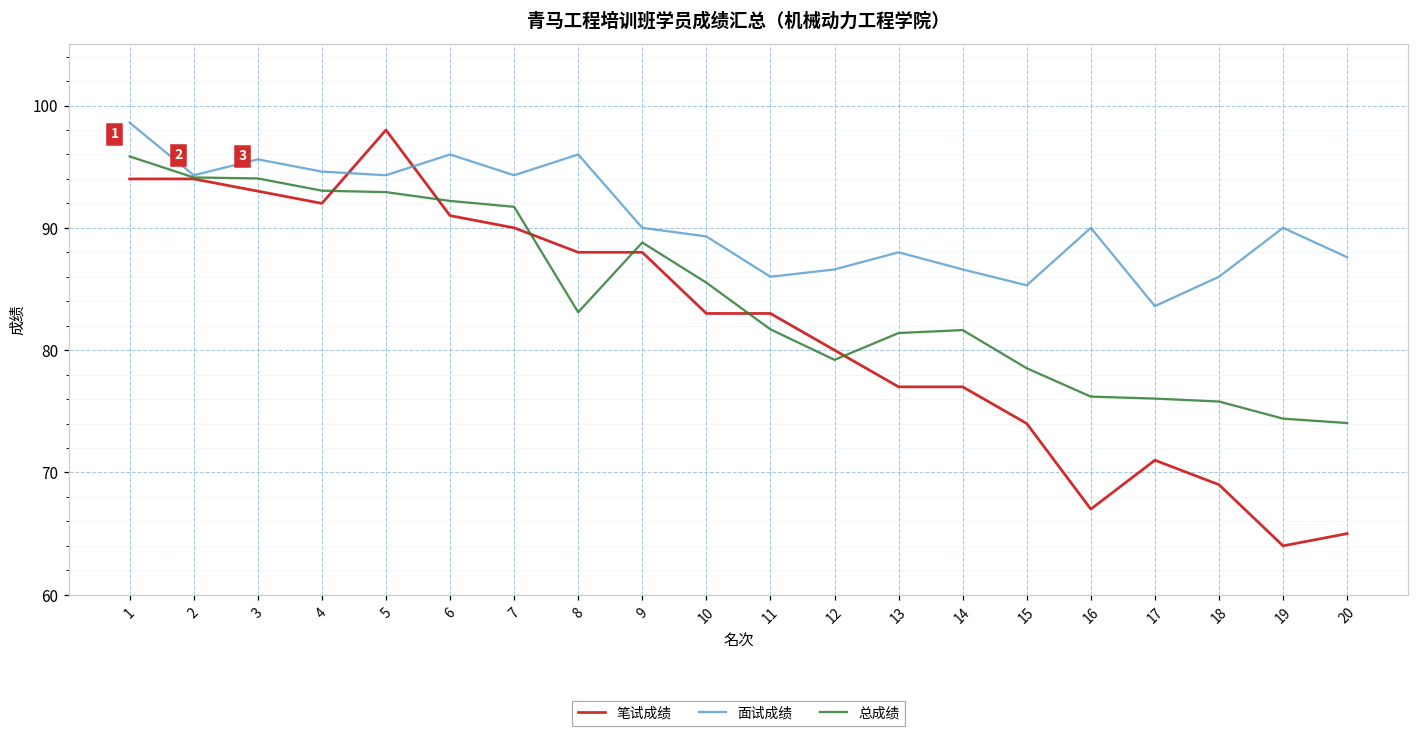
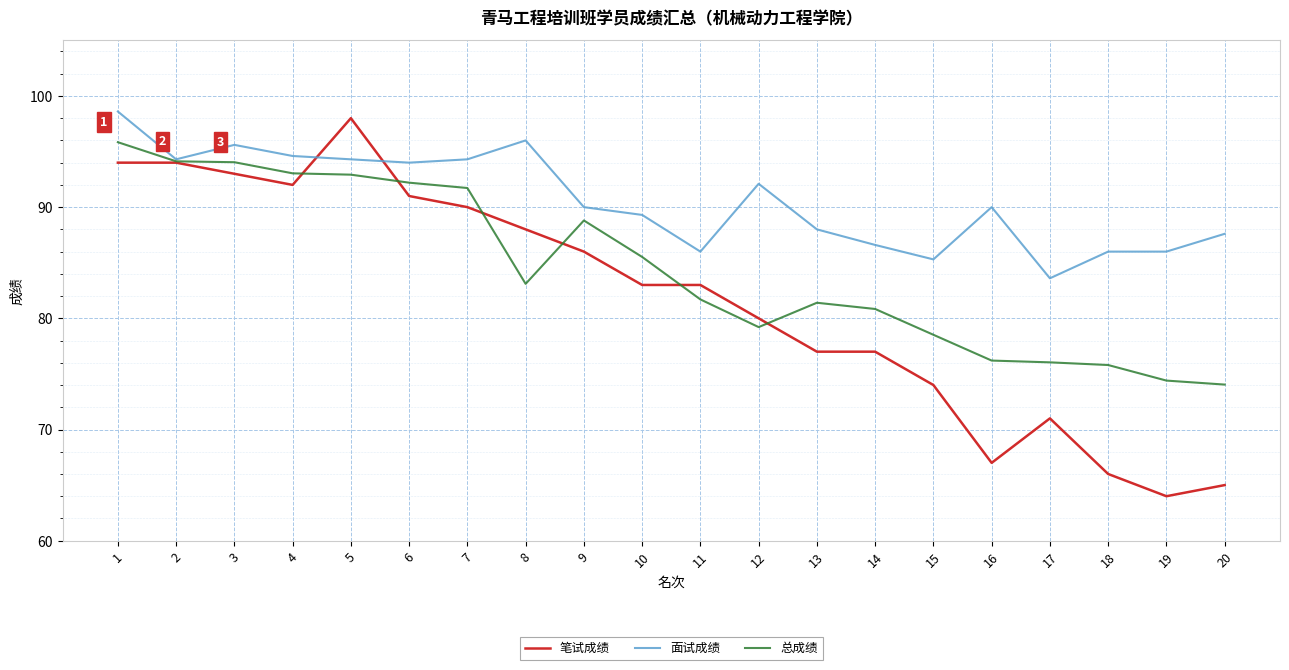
面试成绩, 6: 96 -> 94
笔试成绩, 9: 88 -> 86
面试成绩, 12: 86.6 -> 92.1
总成绩, 14: 81.6 -> 80.8
笔试成绩, 18: 69 -> 66
面试成绩, 19: 90 -> 86
